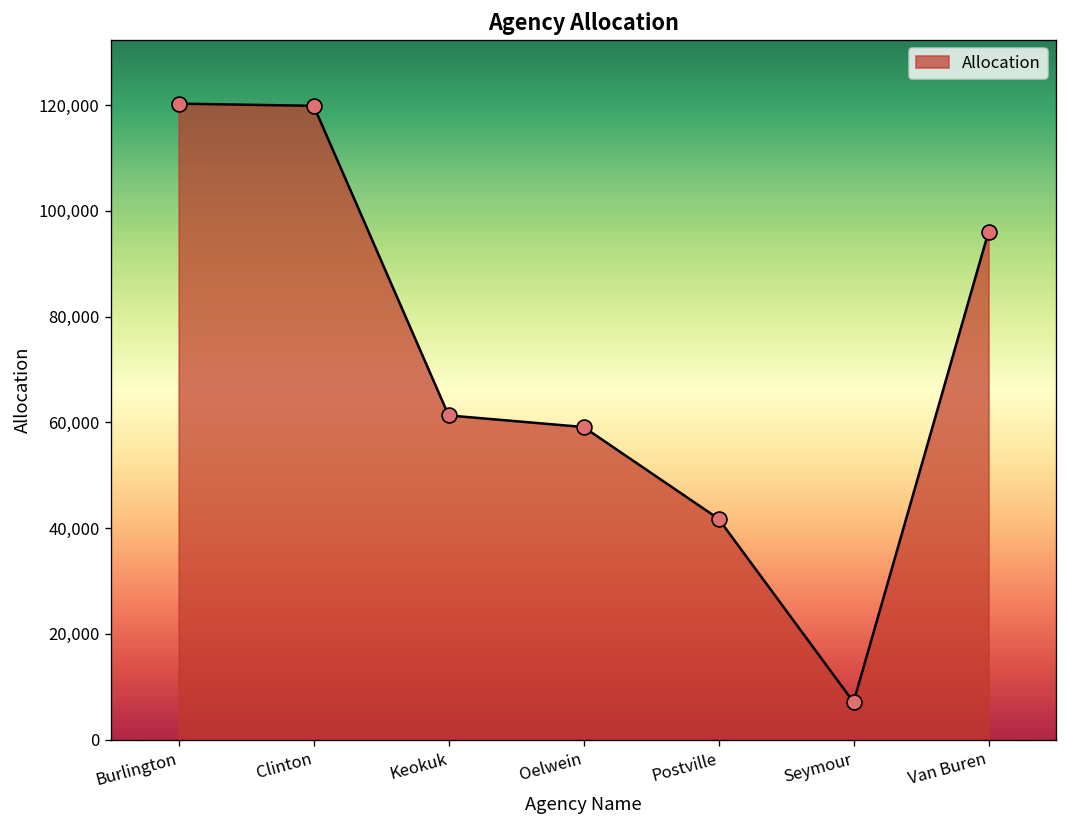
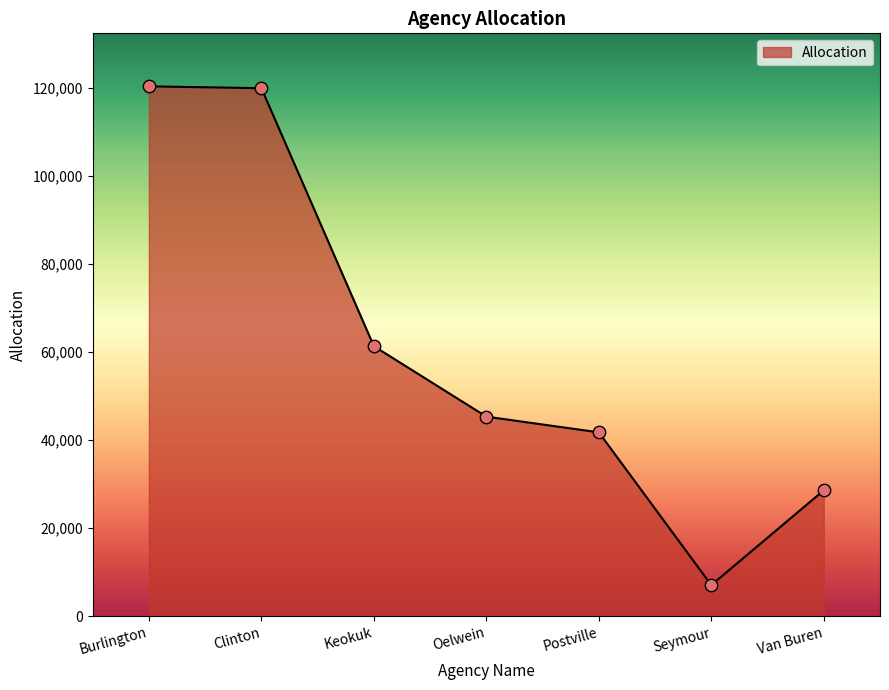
Oelwein: 59,000 -> 45,000
Van Buren: 96,000 -> 29,000
